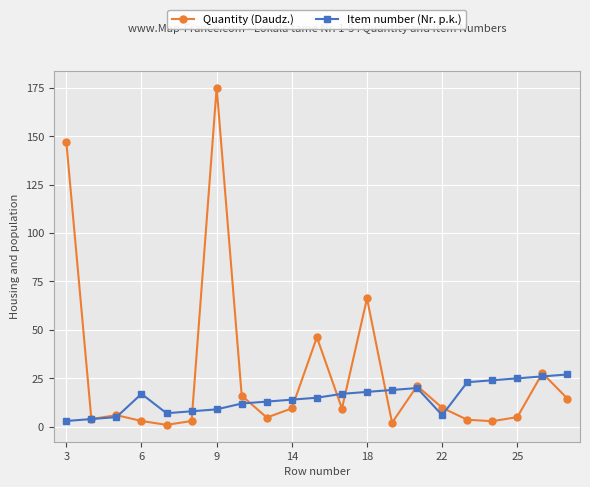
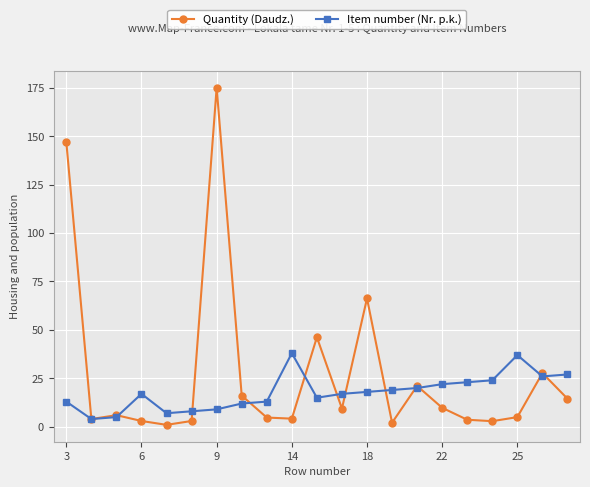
Item number (Nr. p.k.), 3: 3 -> 13
Quantity (Daudz.), 14: 10 -> 4
Item number (Nr. p.k.), 14: 14 -> 38
Item number (Nr. p.k.), 22: 6 -> 22
Item number (Nr. p.k.), 25: 25 -> 37
